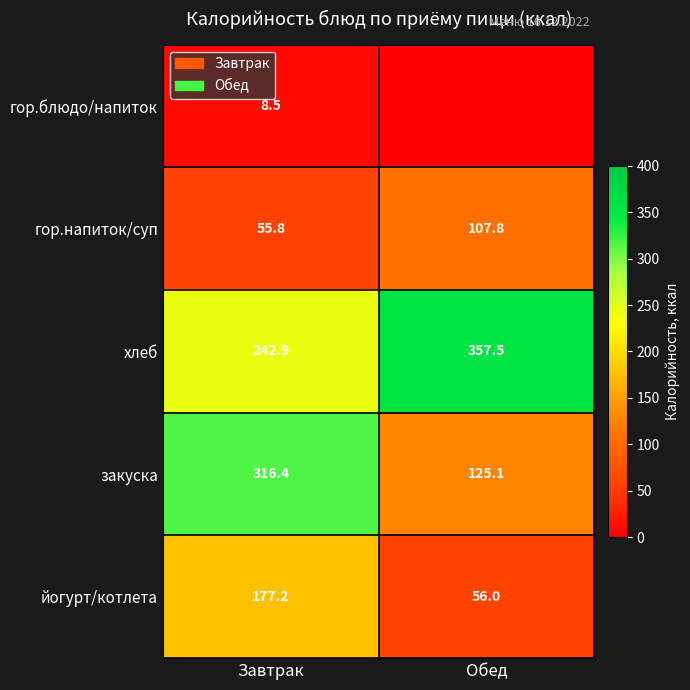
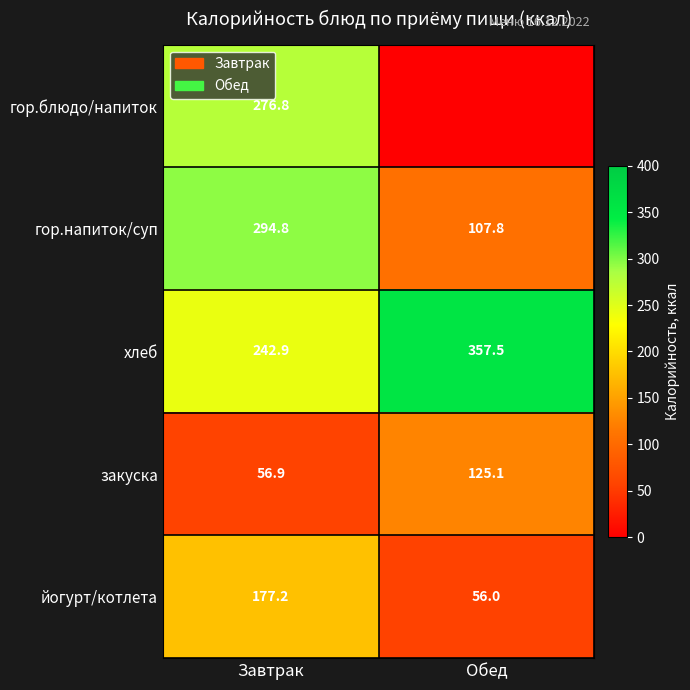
гор.блюдо/напиток, Завтрак: 8.5 -> 276.8
гор.напиток/суп, Завтрак: 55.8 -> 294.8
закуска, Завтрак: 316.4 -> 56.9
